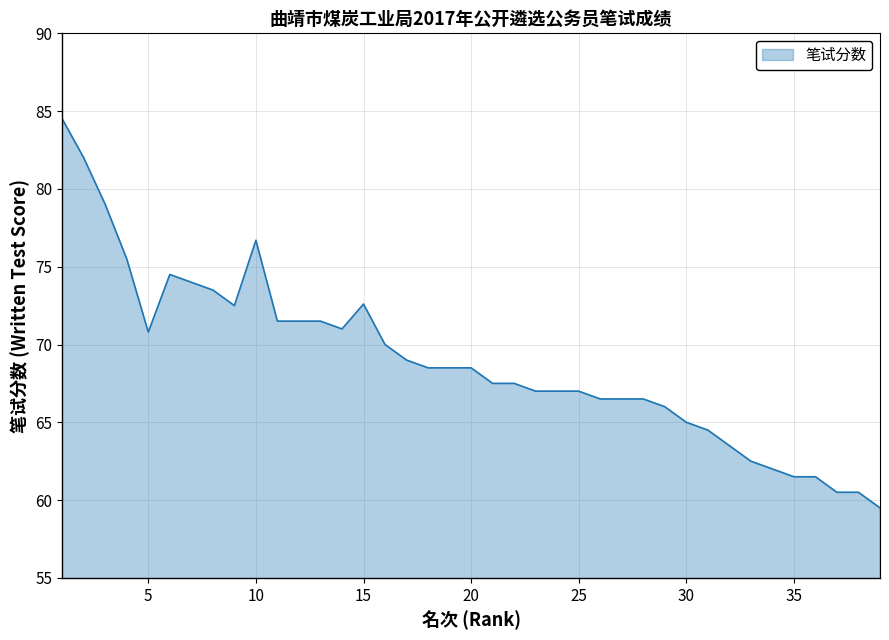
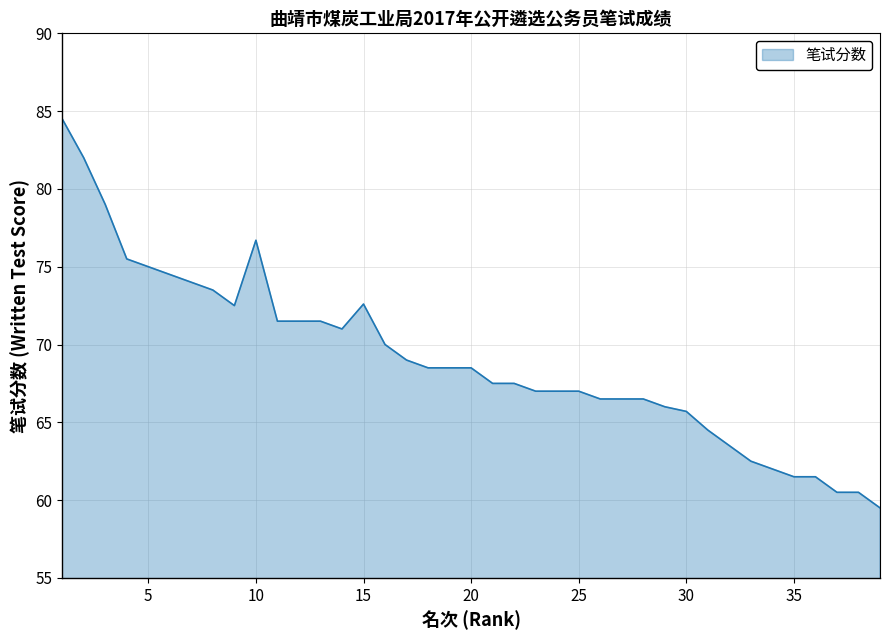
5: 70.8 -> 75.0
30: 65.0 -> 65.7
